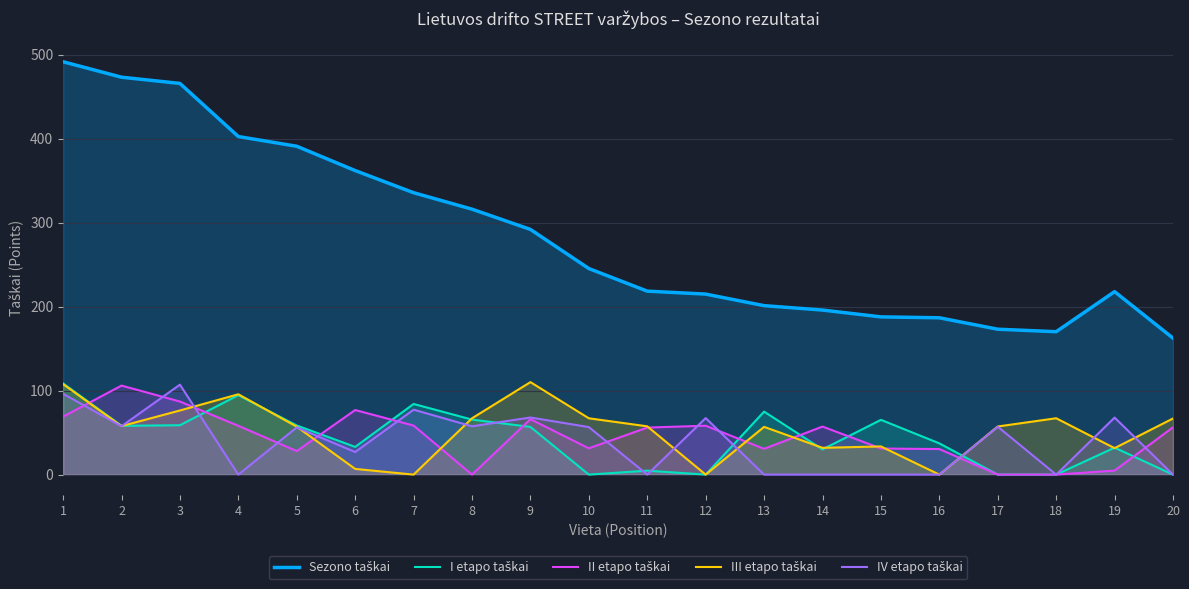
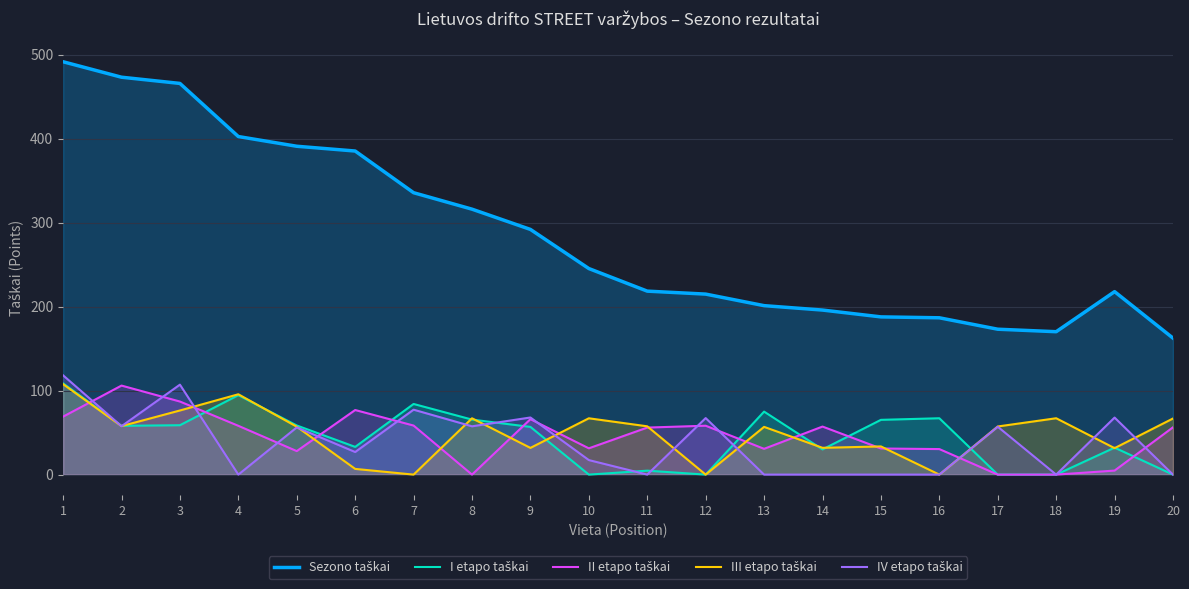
IV etapo taškai, 1: 100 -> 120
Sezono taškai, 6: 360 -> 390
III etapo taškai, 9: 110 -> 30
IV etapo taškai, 10: 60 -> 20
I etapo taškai, 16: 40 -> 70
